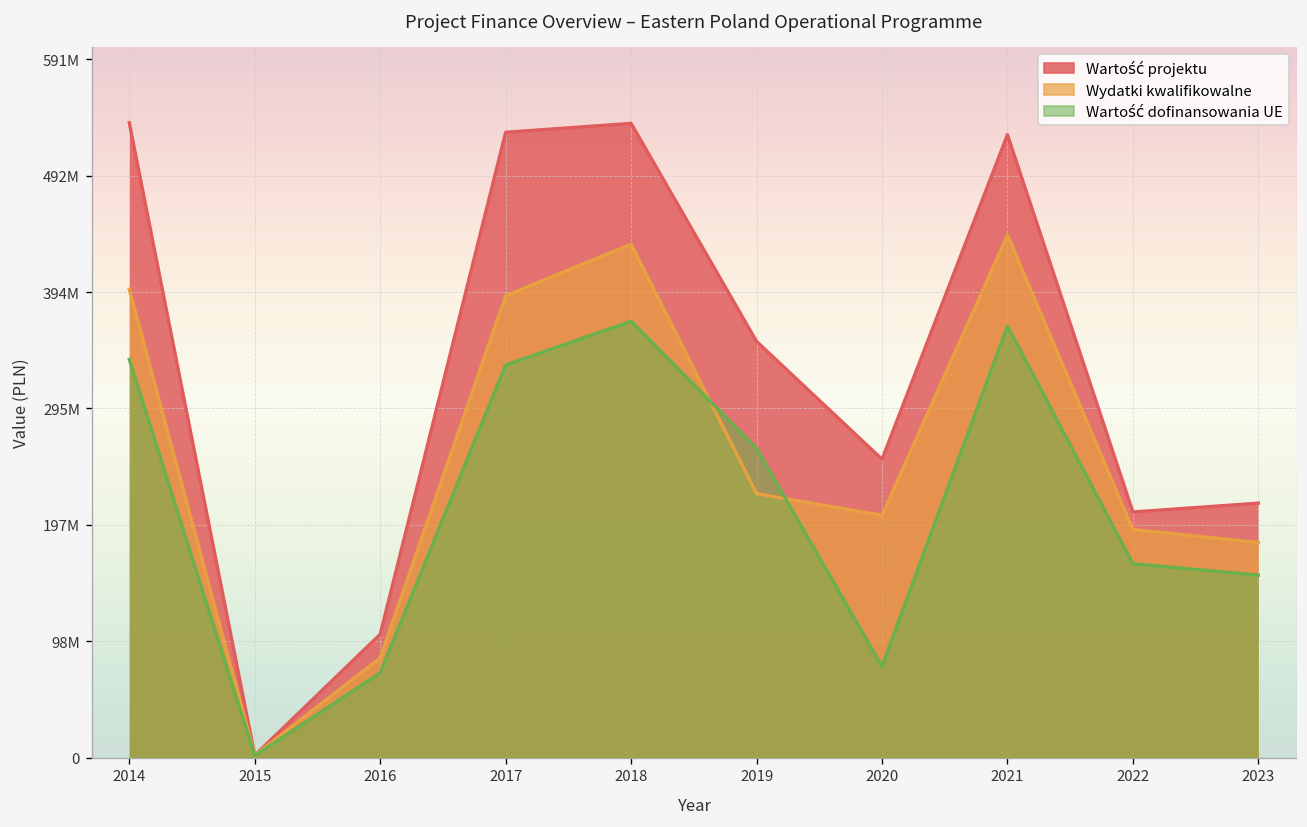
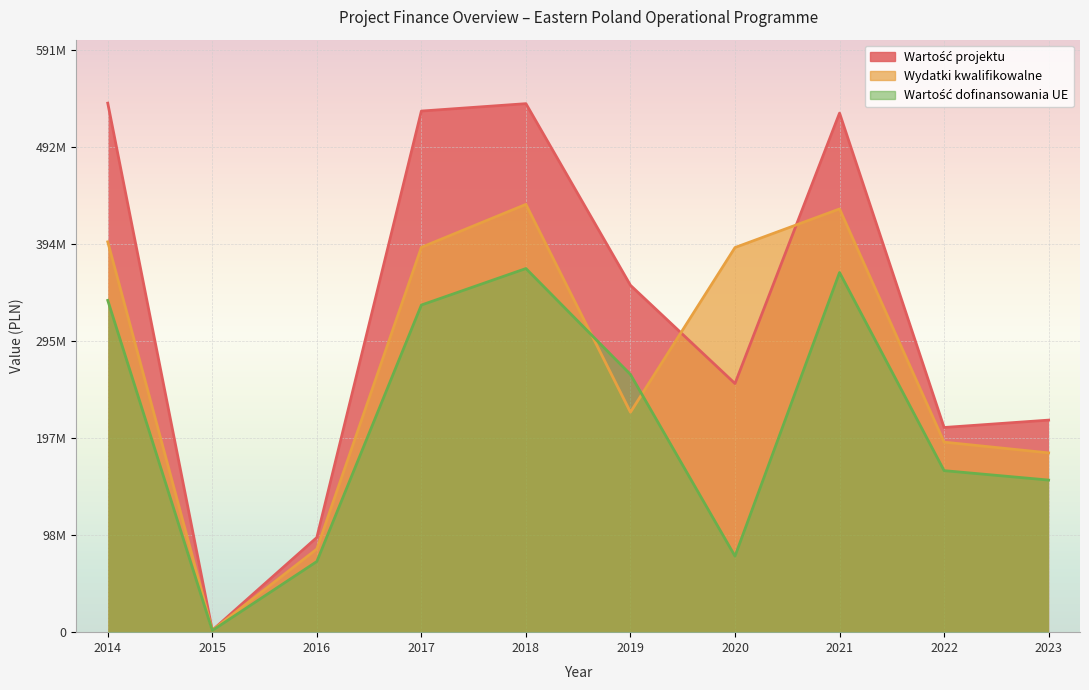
Wartość projektu, 2016: 104000000 -> 96000000
Wydatki kwalifikowalne, 2020: 210000000 -> 390000000
Wydatki kwalifikowalne, 2021: 440000000 -> 430000000
